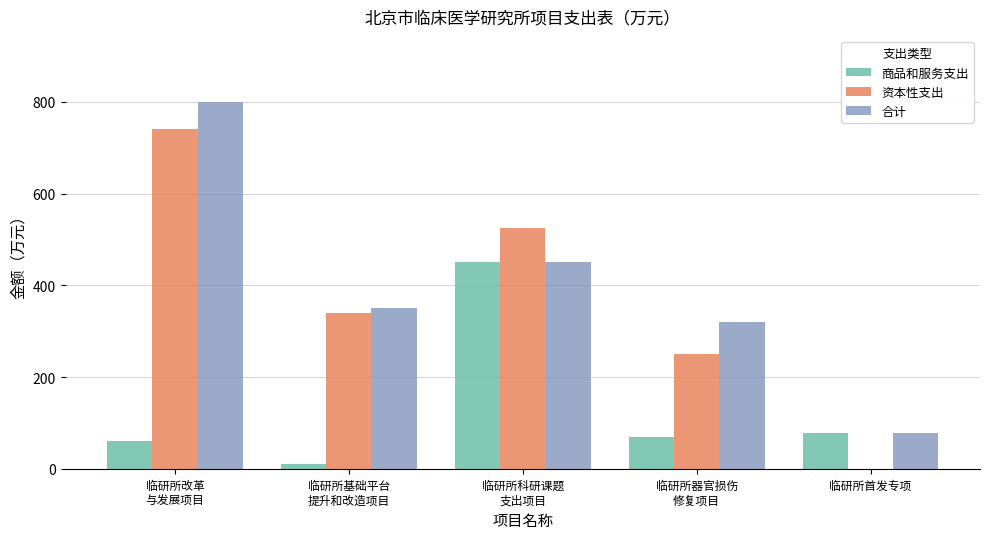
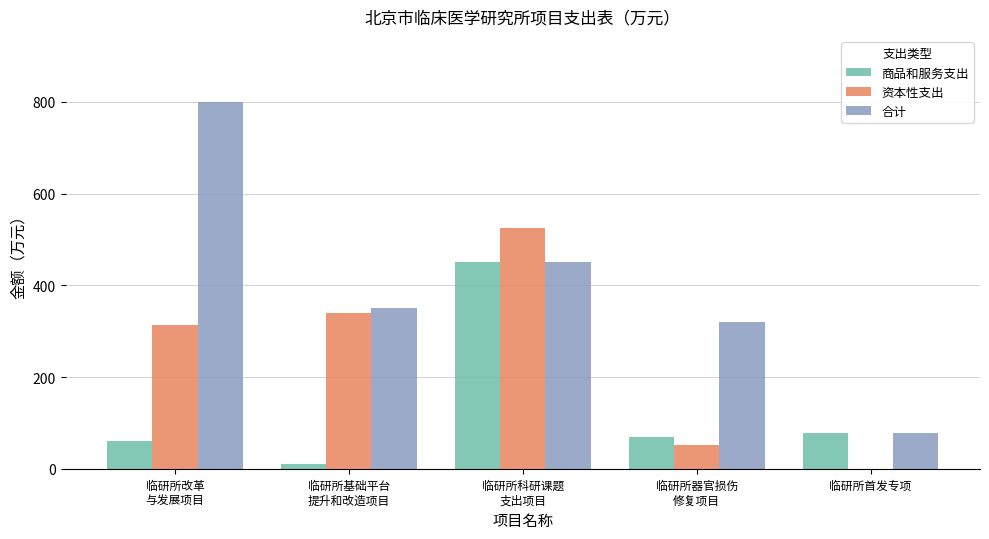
资本性支出, 临研所改革 与发展项目: 740 -> 310
资本性支出, 临研所器官损伤 修复项目: 250 -> 50
